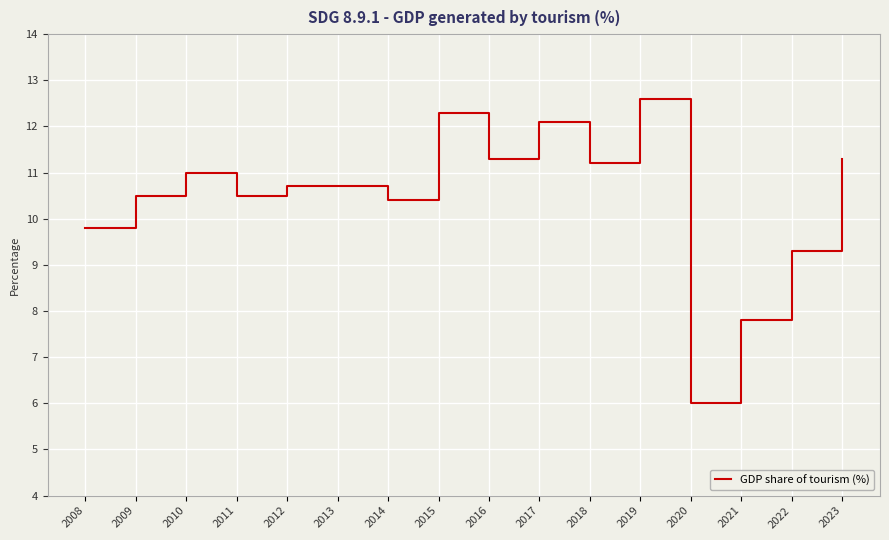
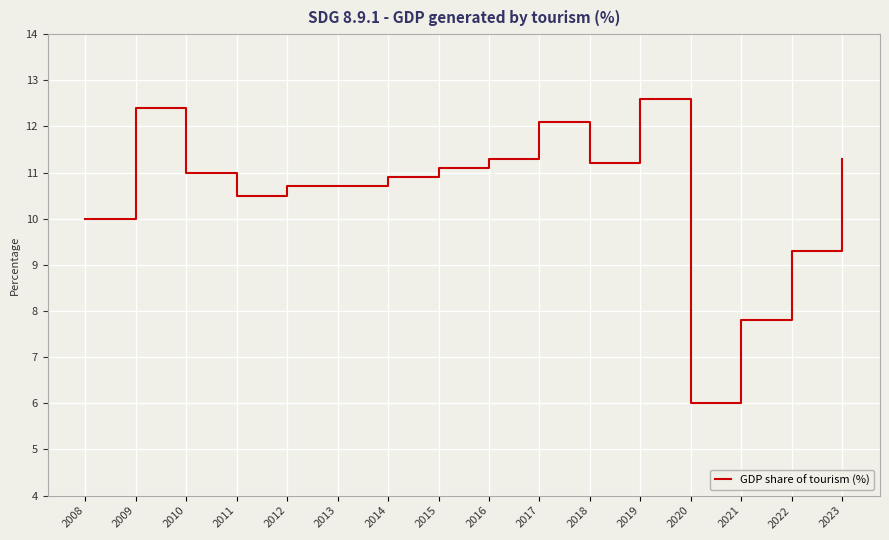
2008: 9.8 -> 10.0
2009: 10.5 -> 12.4
2014: 10.4 -> 10.9
2015: 12.3 -> 11.1
